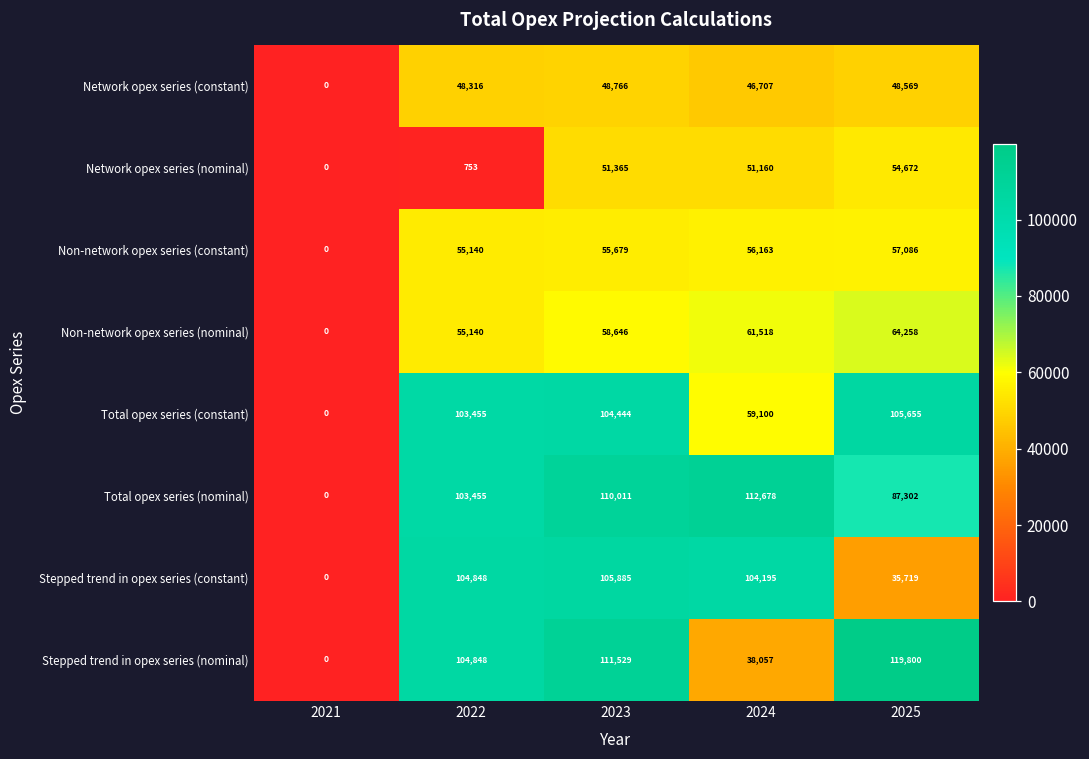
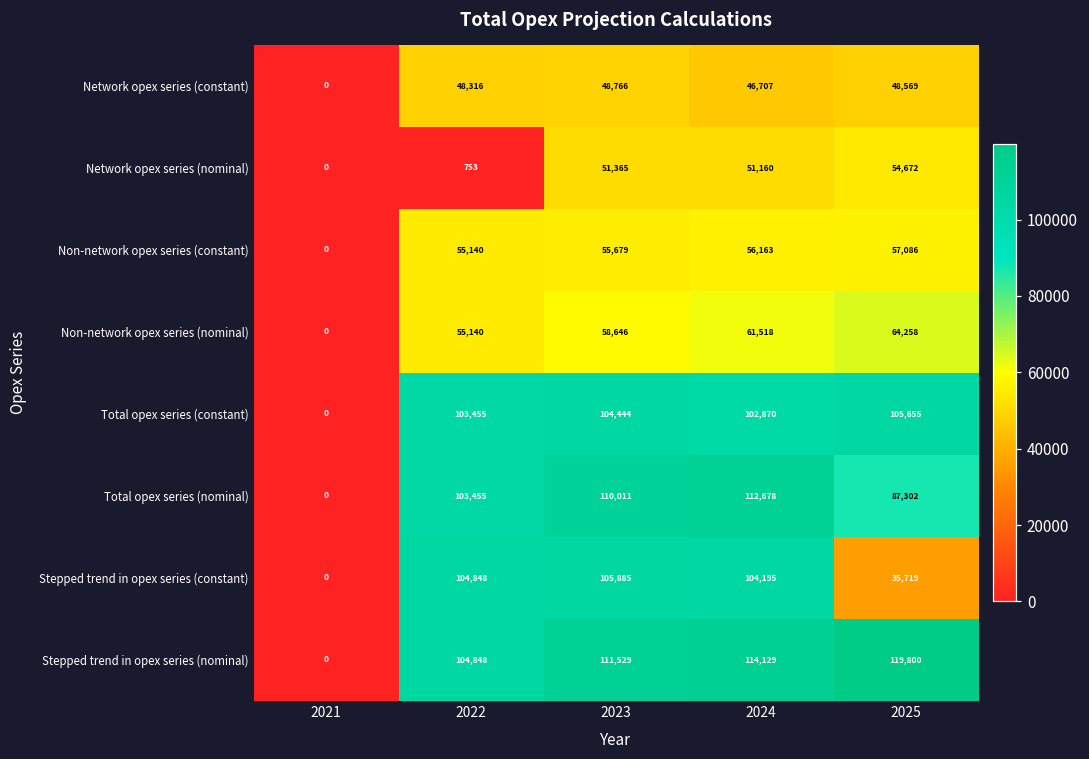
Total opex series (constant), 2024: 59,100 -> 102,870
Stepped trend in opex series (nominal), 2024: 38,057 -> 114,129
